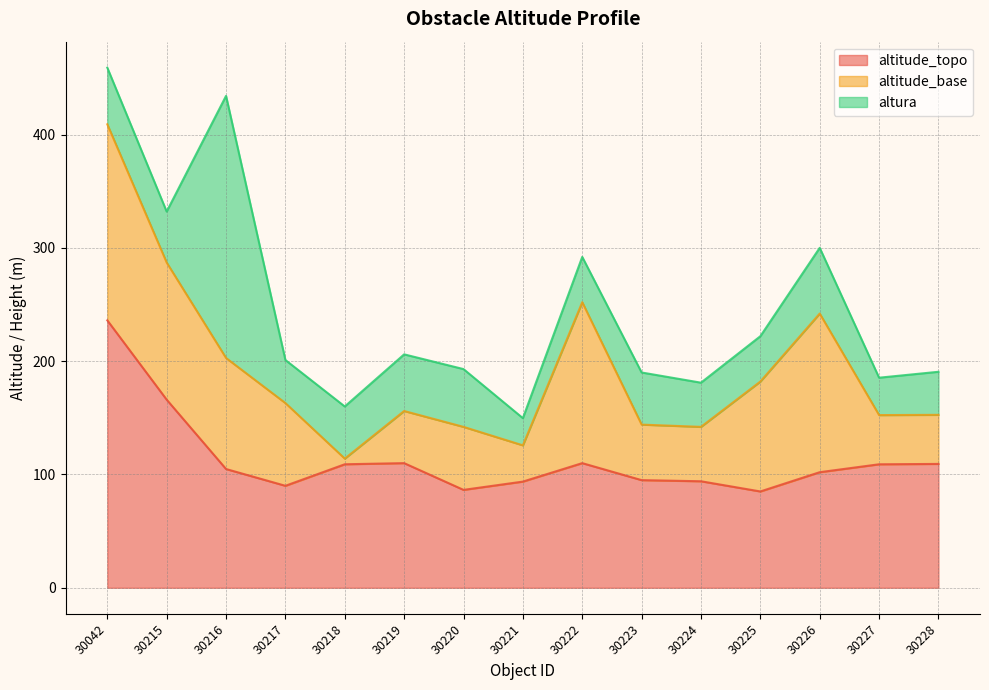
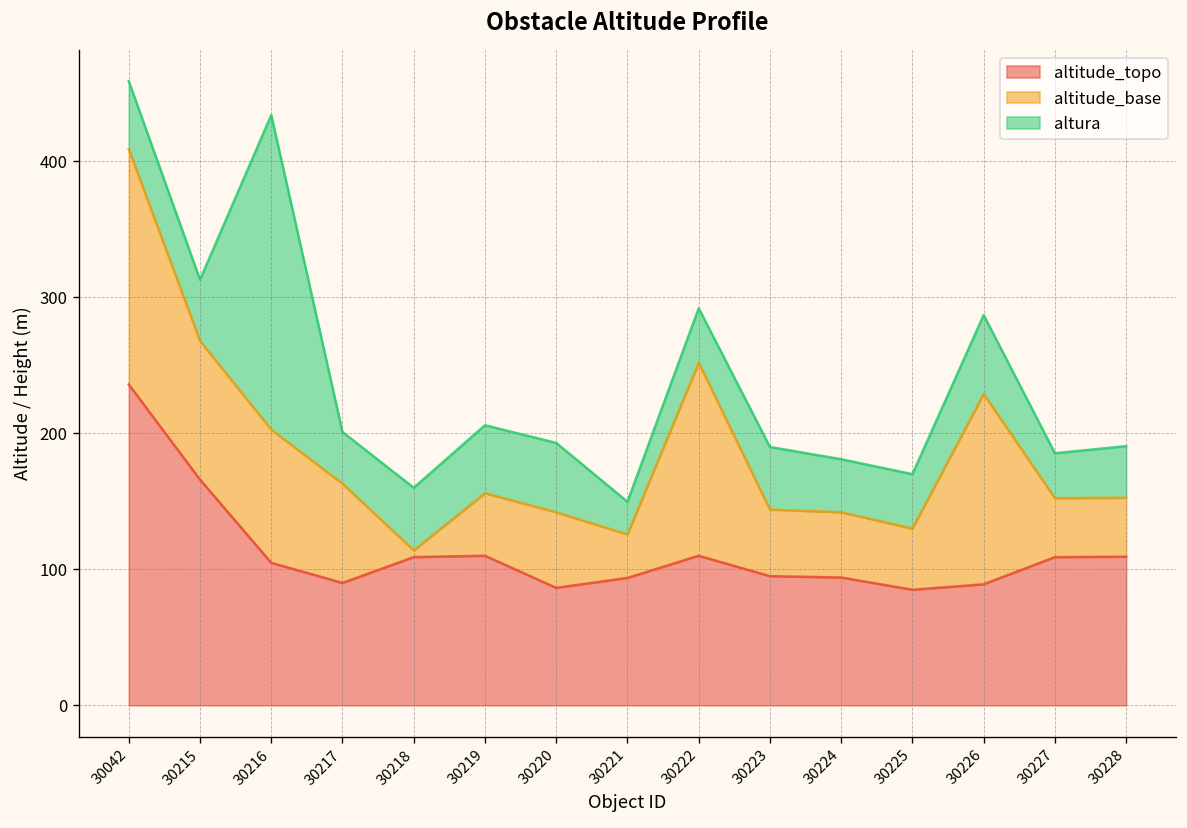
altitude_base, 30215: 121 -> 102
altitude_base, 30225: 97 -> 45
altitude_topo, 30226: 102 -> 89
